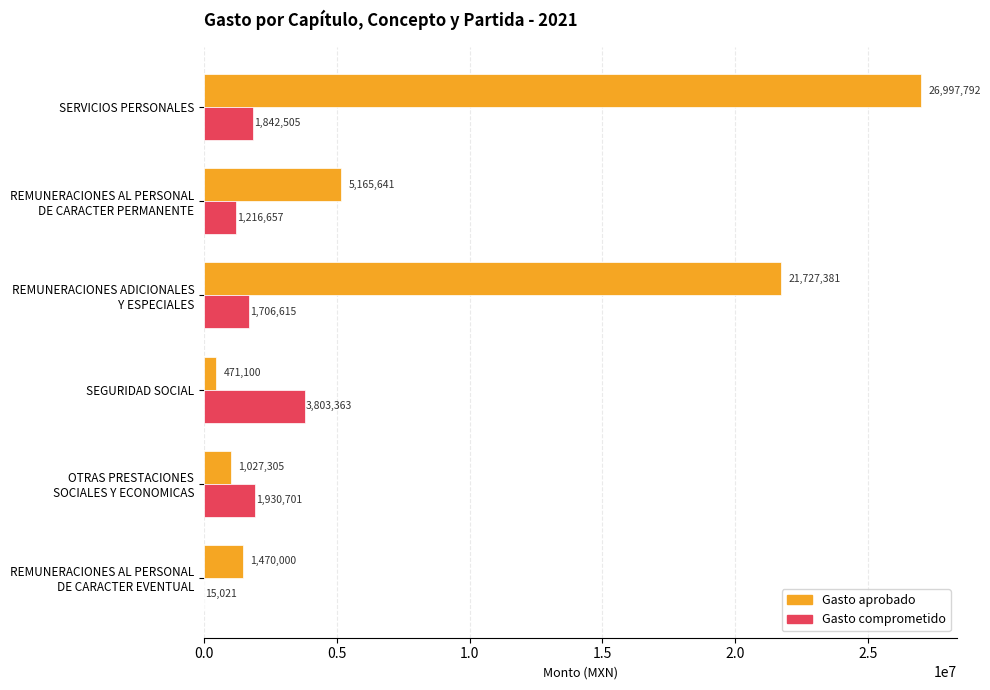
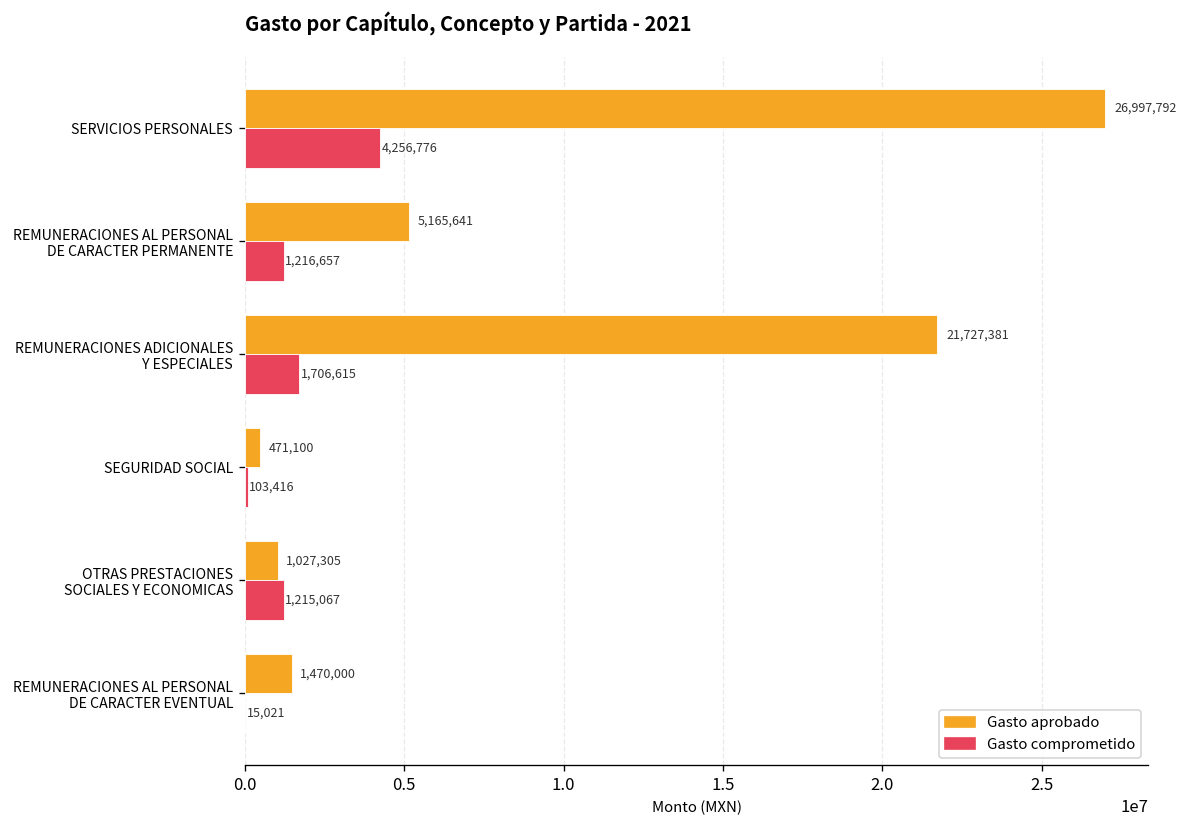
Gasto comprometido, SERVICIOS PERSONALES: 1,842,505 -> 4,256,776
Gasto comprometido, SEGURIDAD SOCIAL: 3,803,363 -> 103,416
Gasto comprometido, OTRAS PRESTACIONES SOCIALES Y ECONOMICAS: 1,930,701 -> 1,215,067
